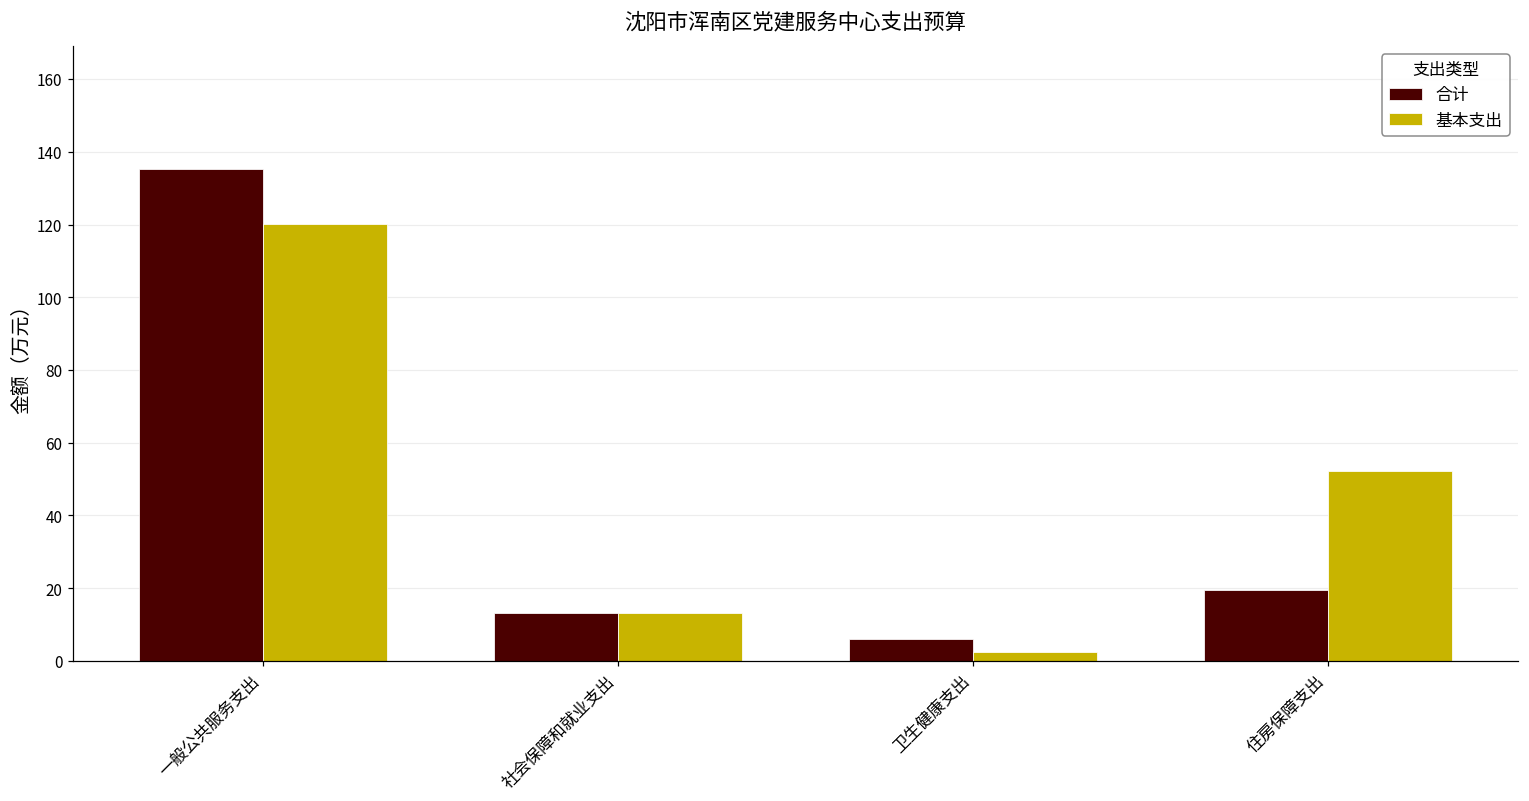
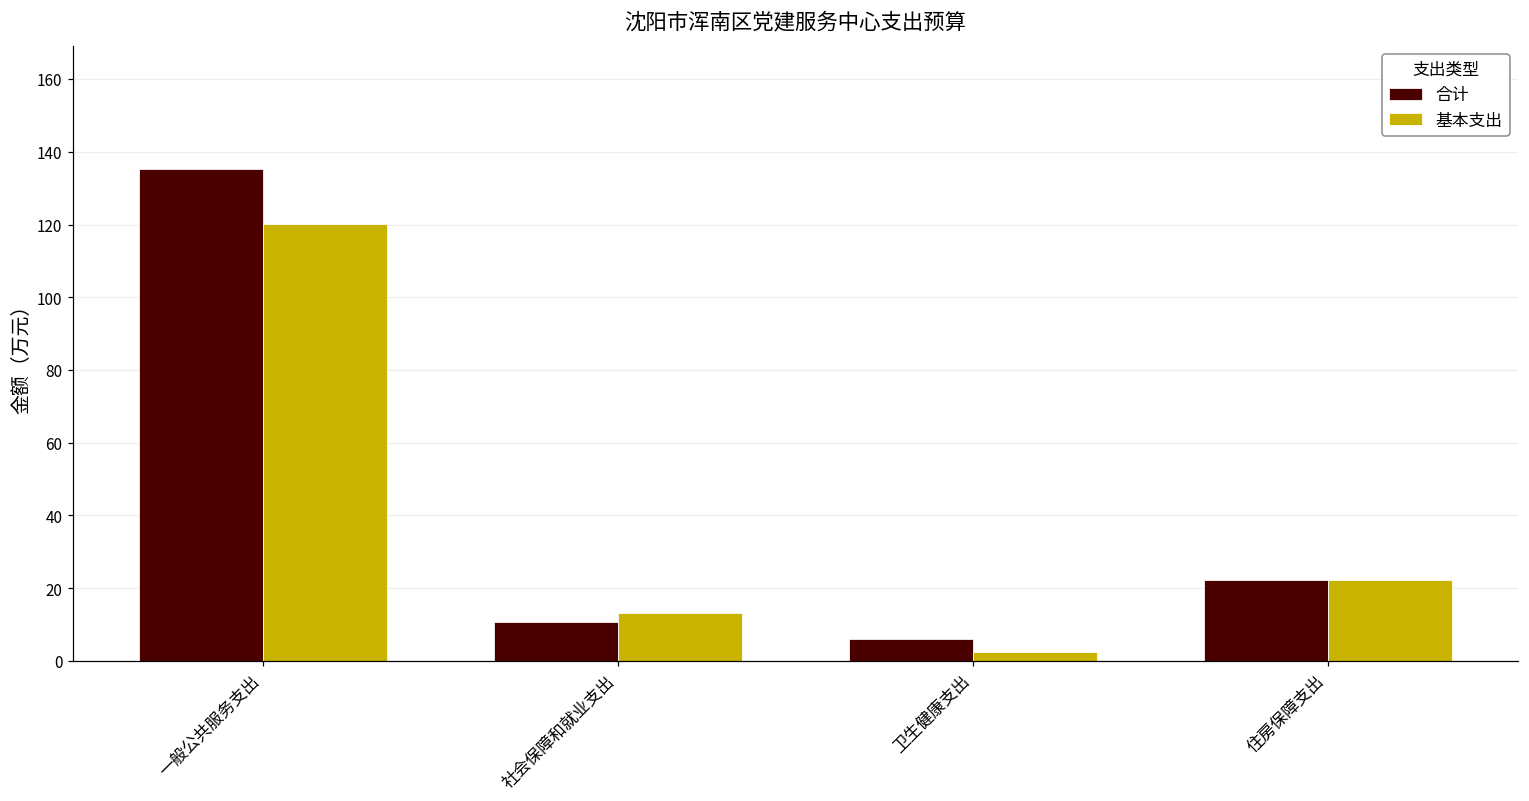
合计, 社会保障和就业支出: 13 -> 11
合计, 住房保障支出: 20 -> 22
基本支出, 住房保障支出: 52 -> 22
